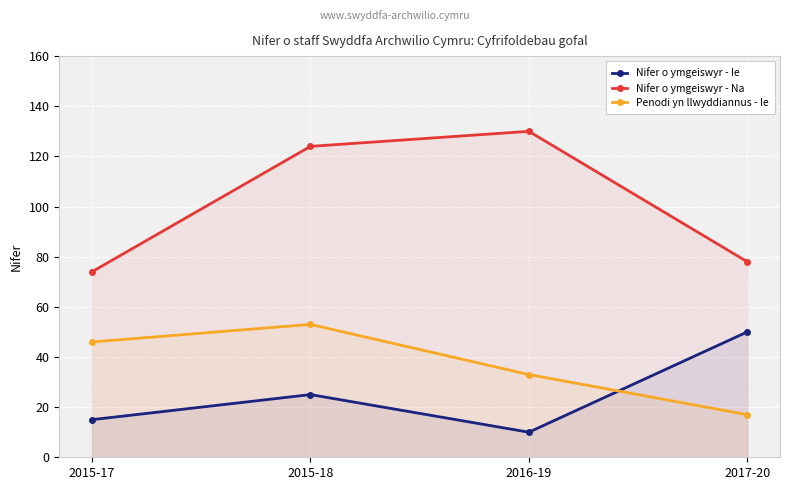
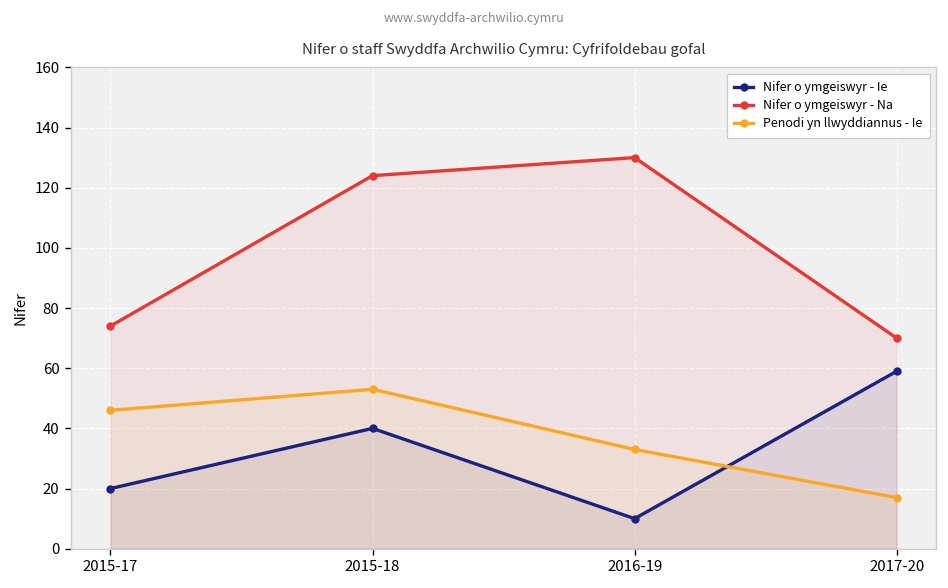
Nifer o ymgeiswyr - Ie, 2015-17: 15 -> 20
Nifer o ymgeiswyr - Ie, 2015-18: 25 -> 40
Nifer o ymgeiswyr - Ie, 2017-20: 50 -> 59
Nifer o ymgeiswyr - Na, 2017-20: 78 -> 70
